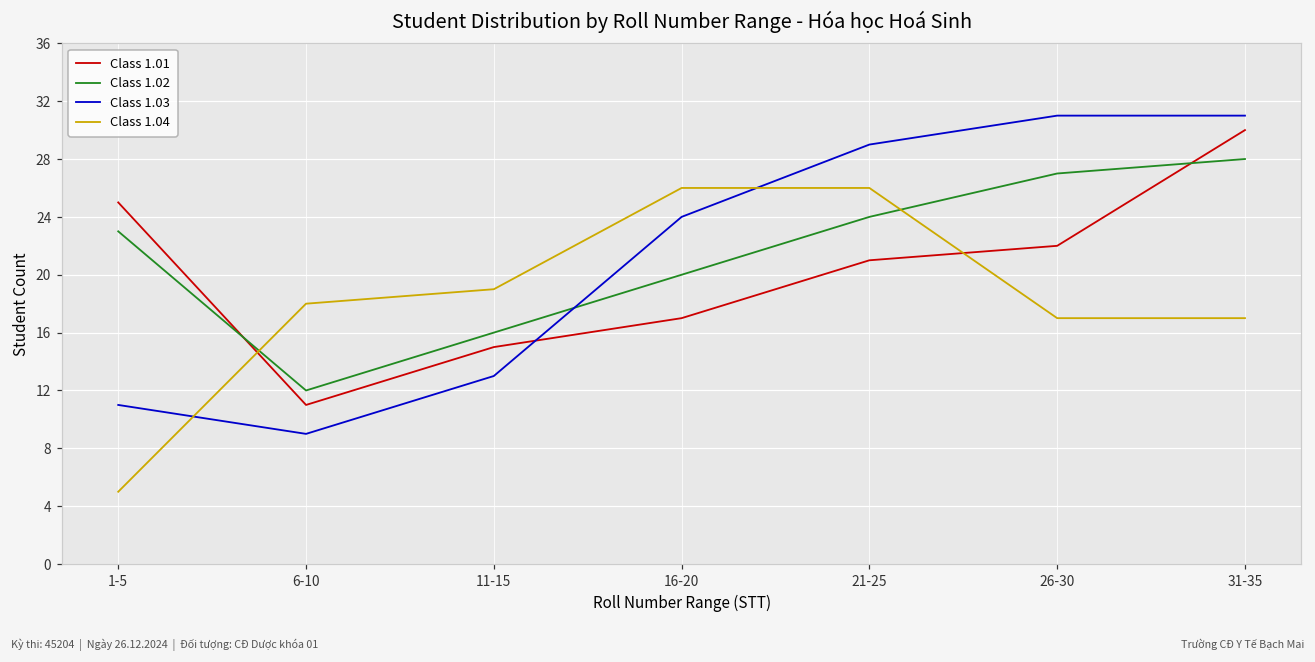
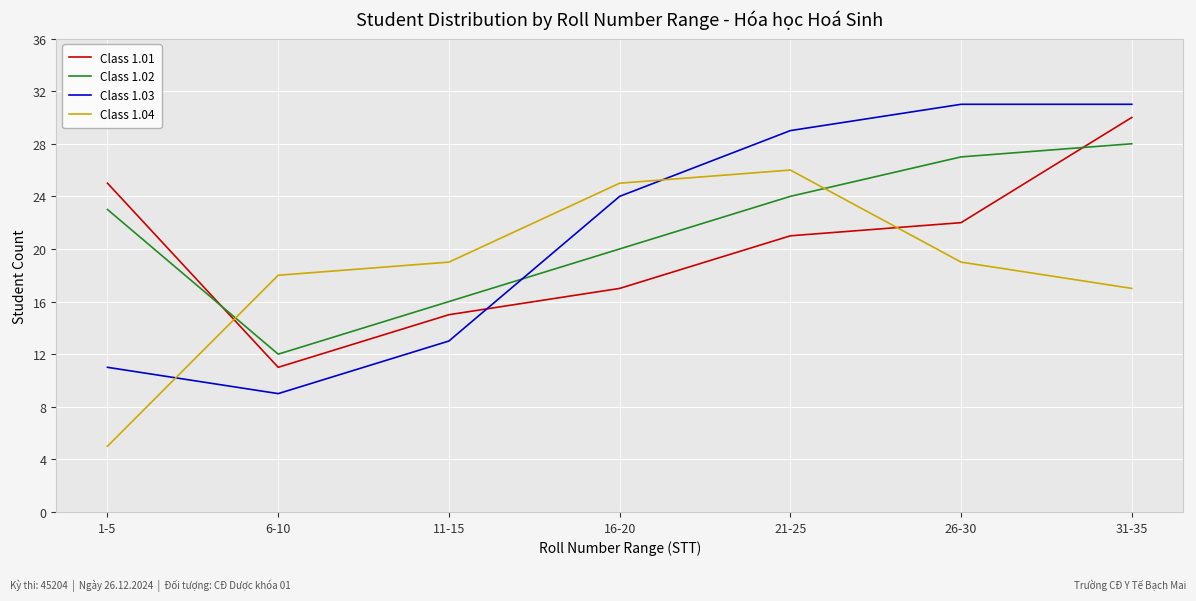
Class 1.04, 16-20: 26 -> 25
Class 1.04, 26-30: 17 -> 19
